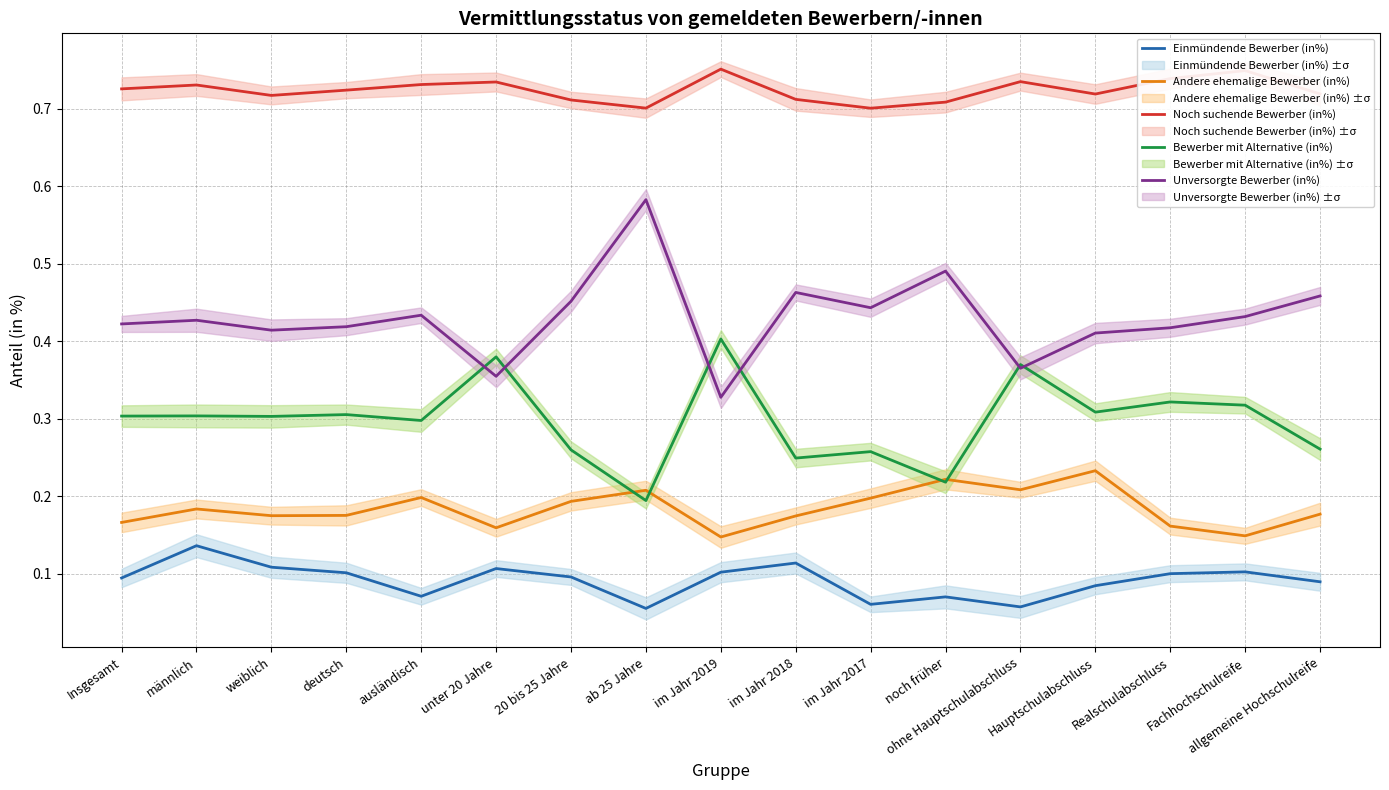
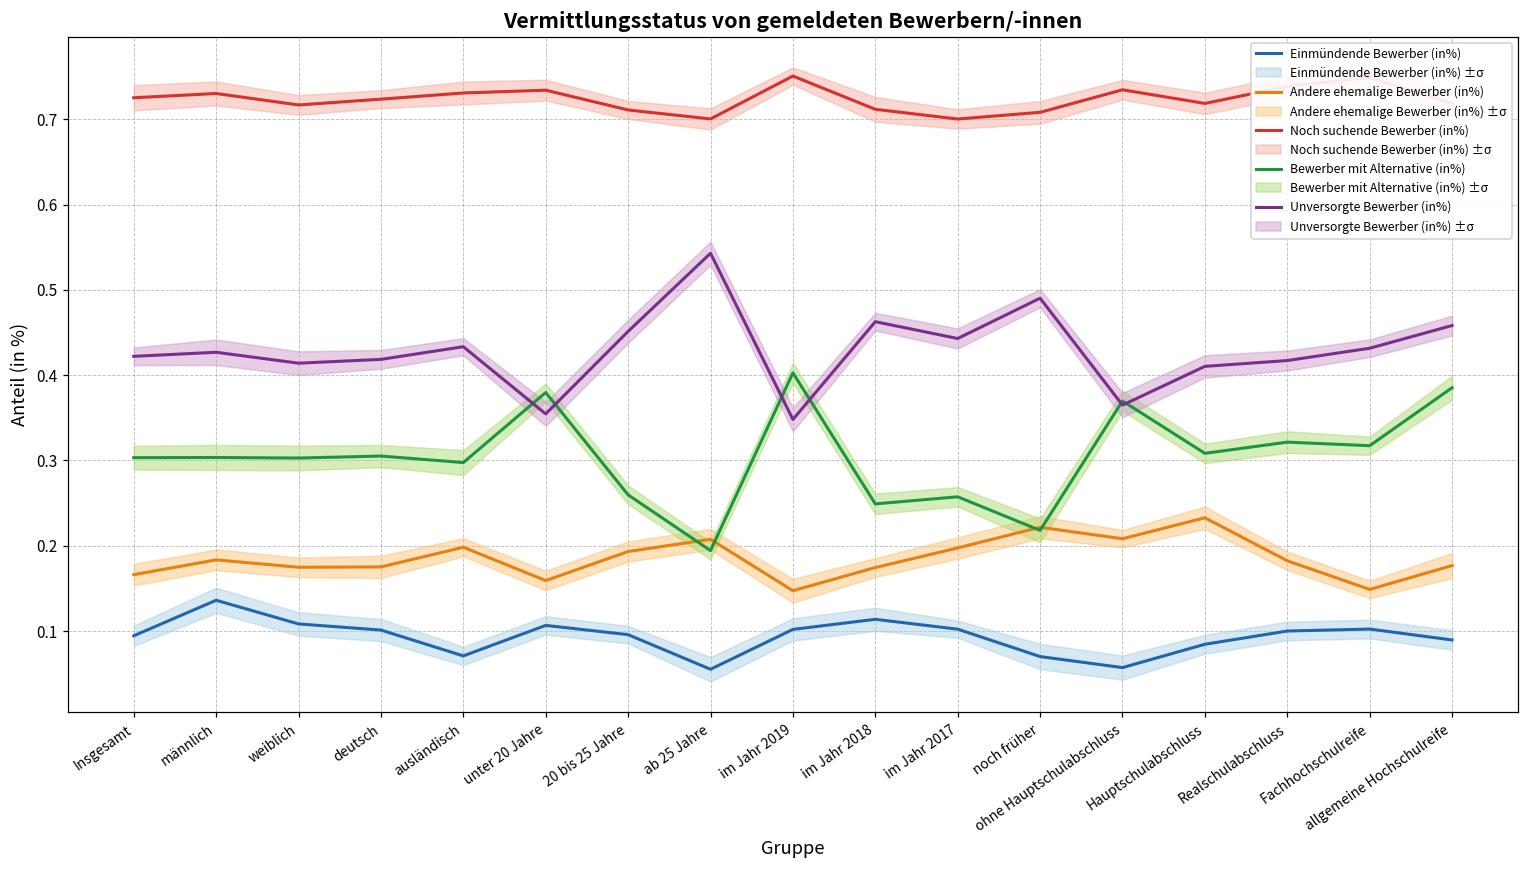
Unversorgte Bewerber (in%), ab 25 Jahre: 0.58 -> 0.54
Unversorgte Bewerber (in%), im Jahr 2019: 0.33 -> 0.35
Einmündende Bewerber (in%), im Jahr 2017: 0.06 -> 0.10
Andere ehemalige Bewerber (in%), Realschulabschluss: 0.16 -> 0.18
Bewerber mit Alternative (in%), allgemeine Hochschulreife: 0.26 -> 0.39
